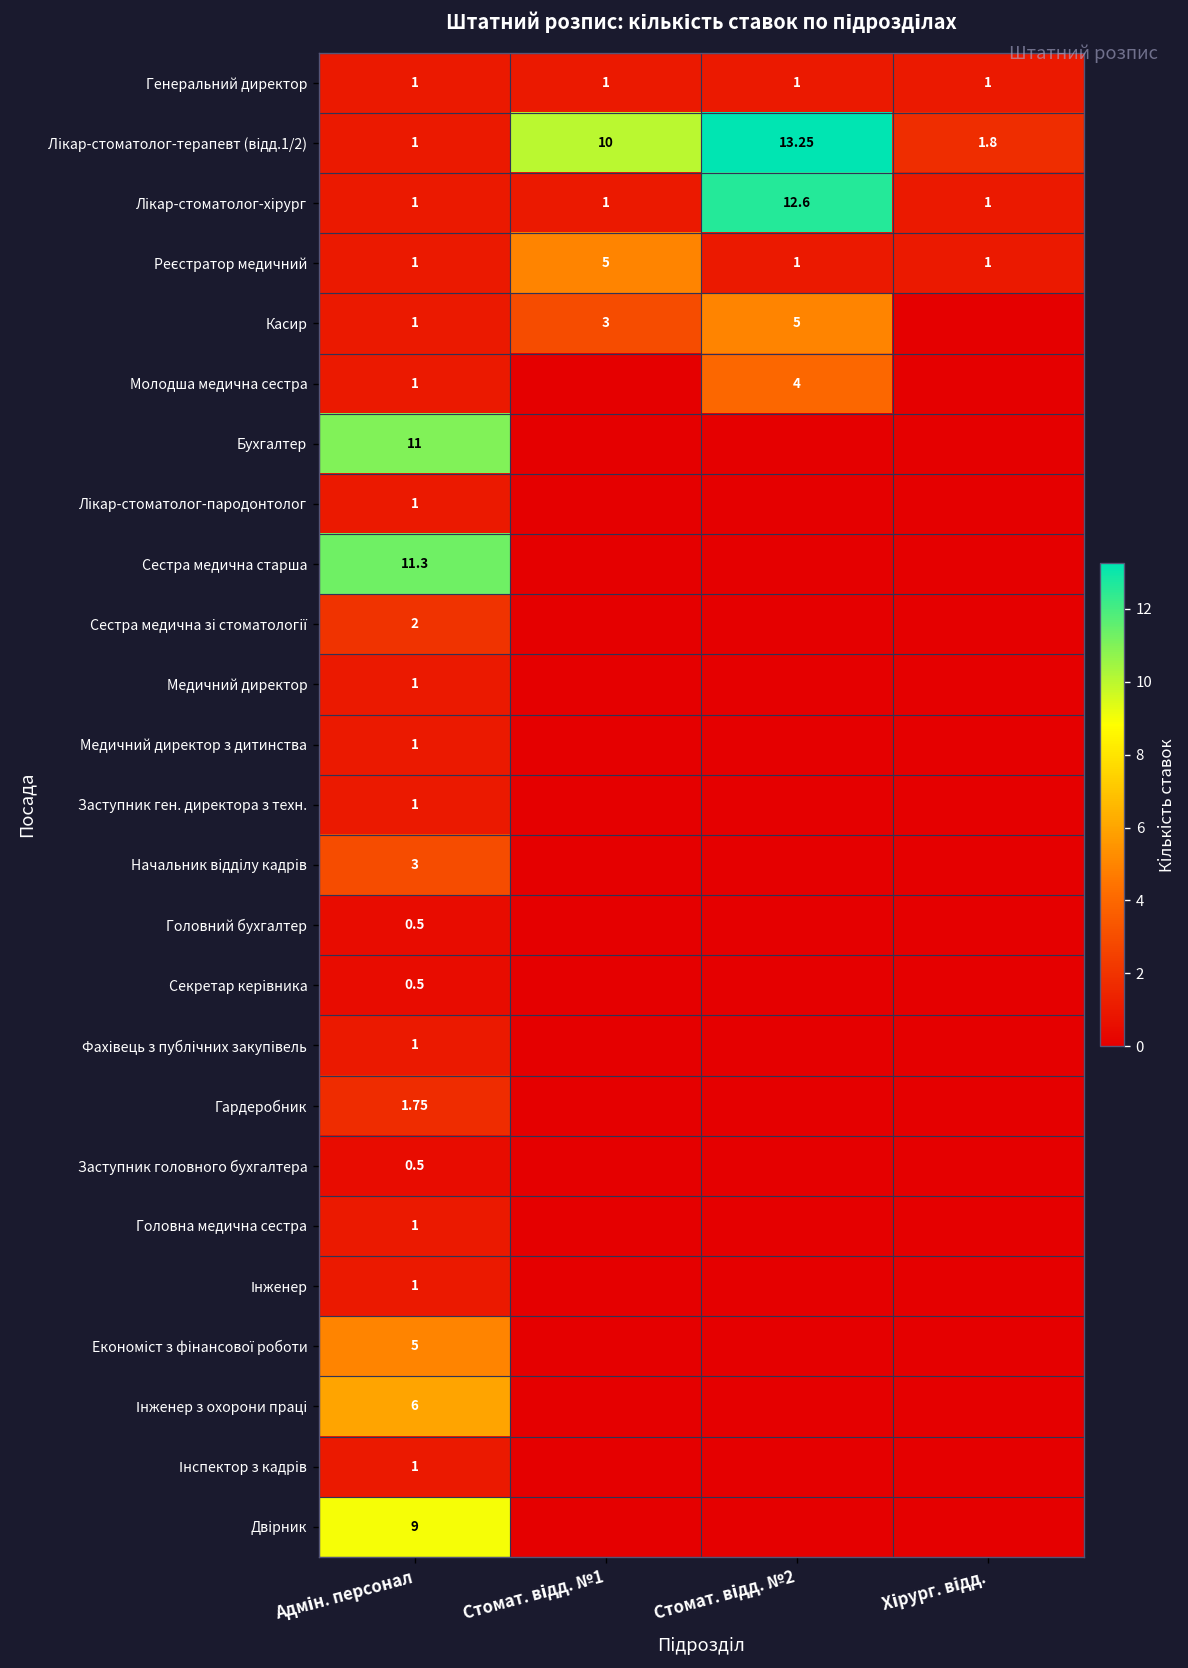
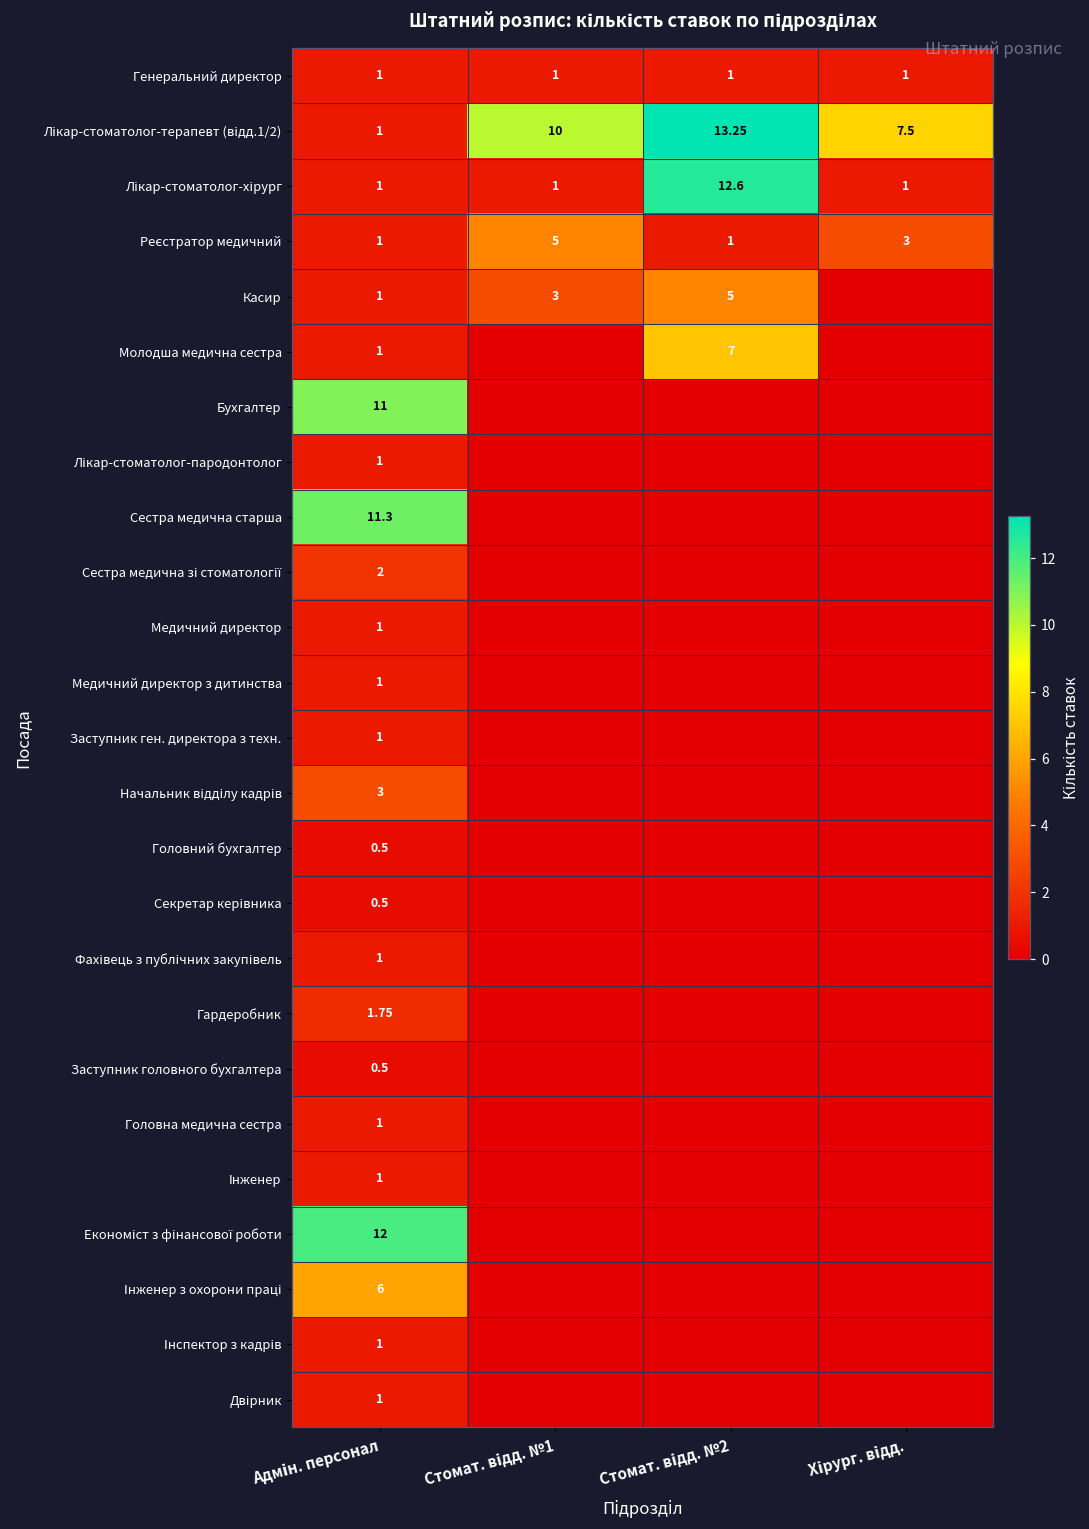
Лікар-стоматолог-терапевт (відд.1/2), Хірург. відд.: 1.8 -> 7.5
Реєстратор медичний, Хірург. відд.: 1 -> 3
Молодша медична сестра, Стомат. відд. №2: 4 -> 7
Економіст з фінансової роботи, Адмін. персонал: 5 -> 12
Двірник, Адмін. персонал: 9 -> 1
